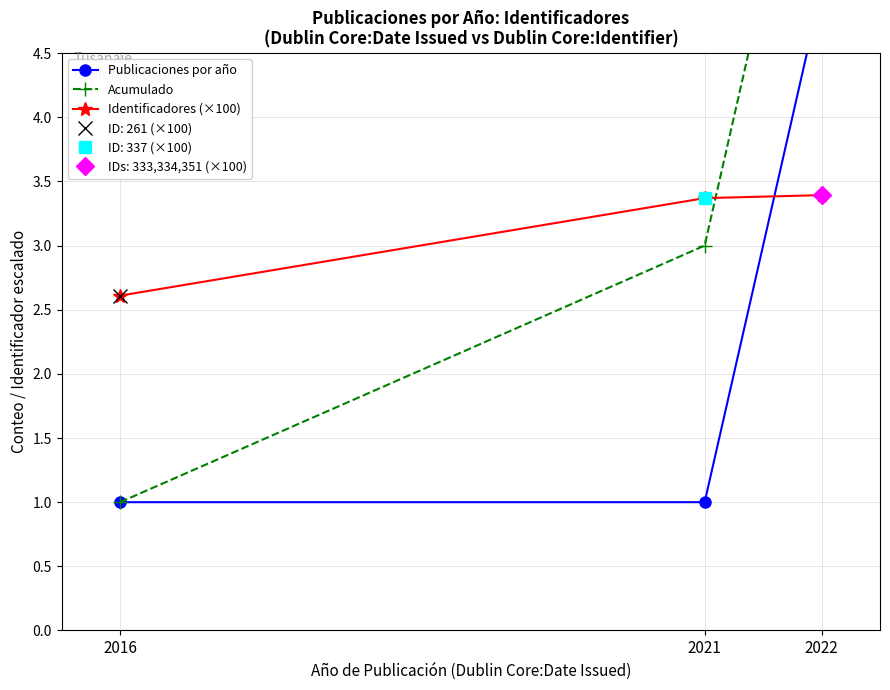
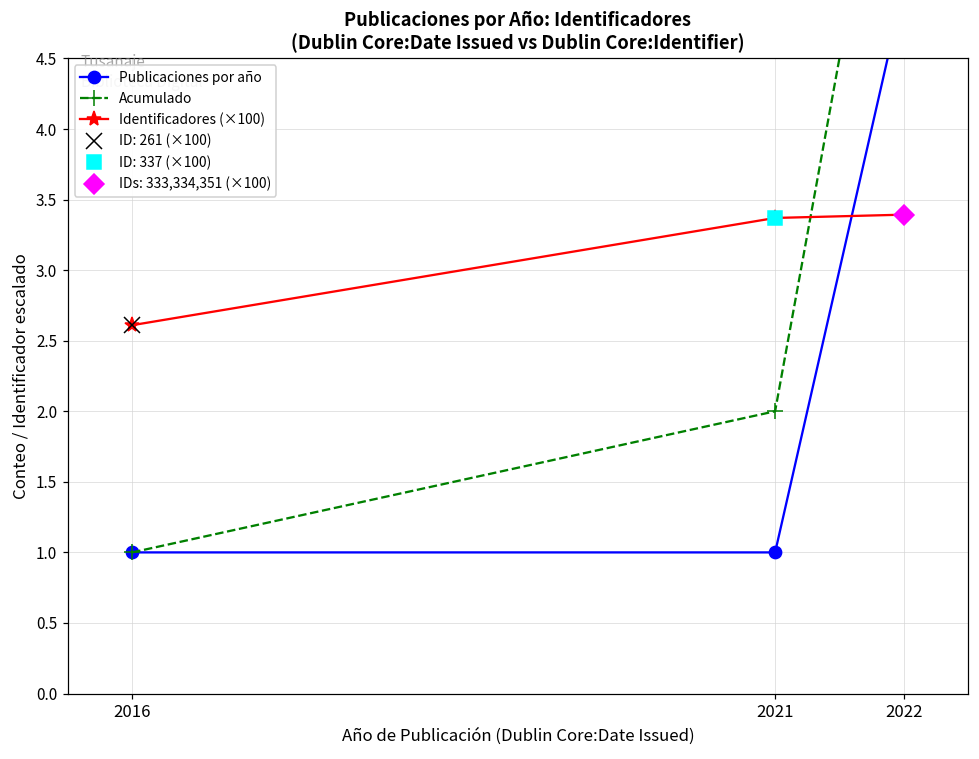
Acumulado, 2021: 3 -> 2
